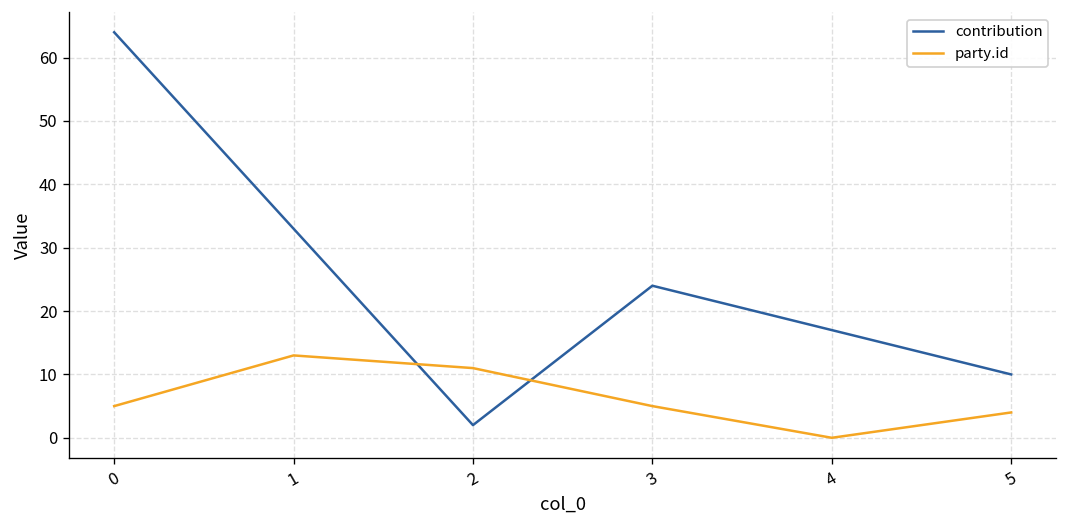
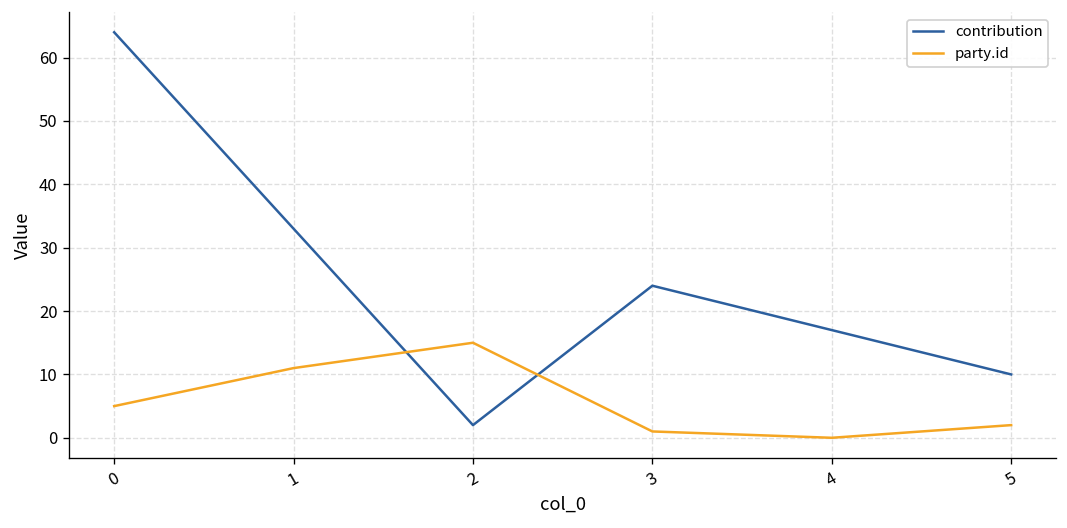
party.id, 1: 13 -> 11
party.id, 2: 11 -> 15
party.id, 3: 5 -> 1
party.id, 5: 4 -> 2
